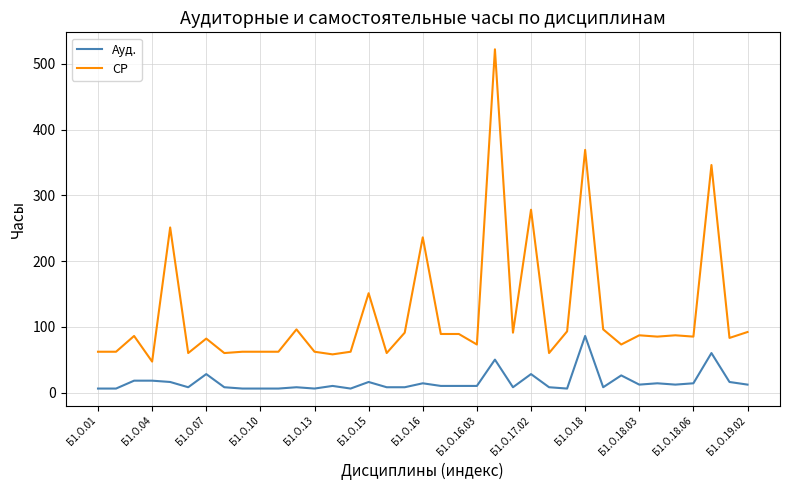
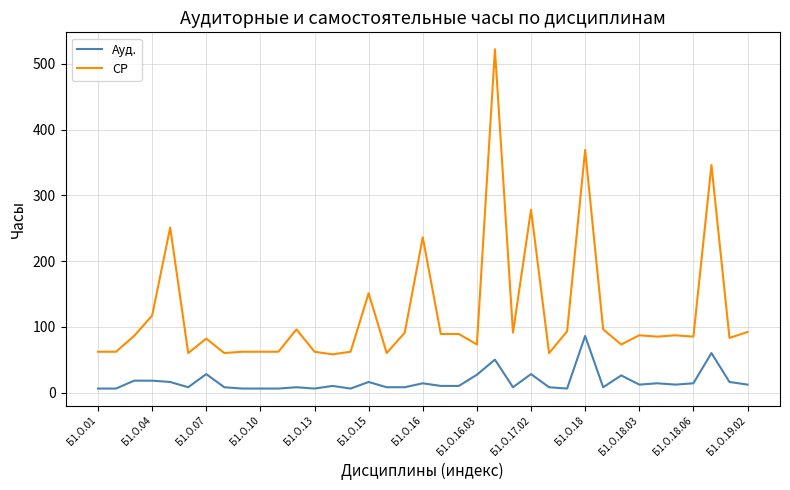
СР, Б1.О.04: 50 -> 120
Ауд., Б1.О.16.03: 10 -> 30
